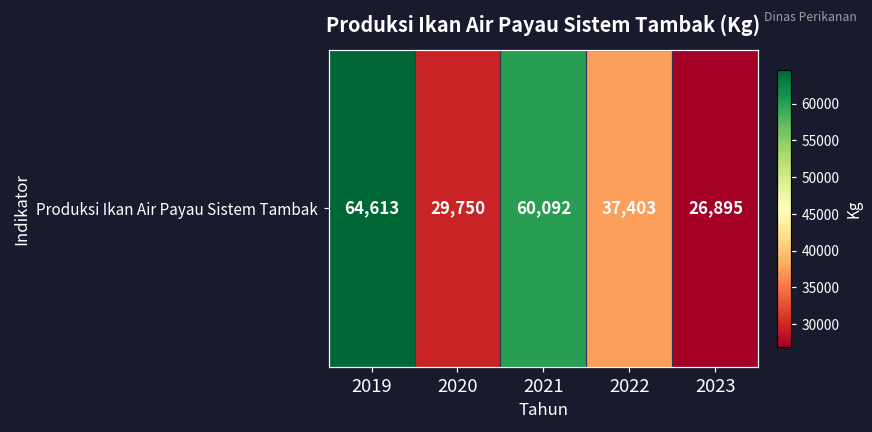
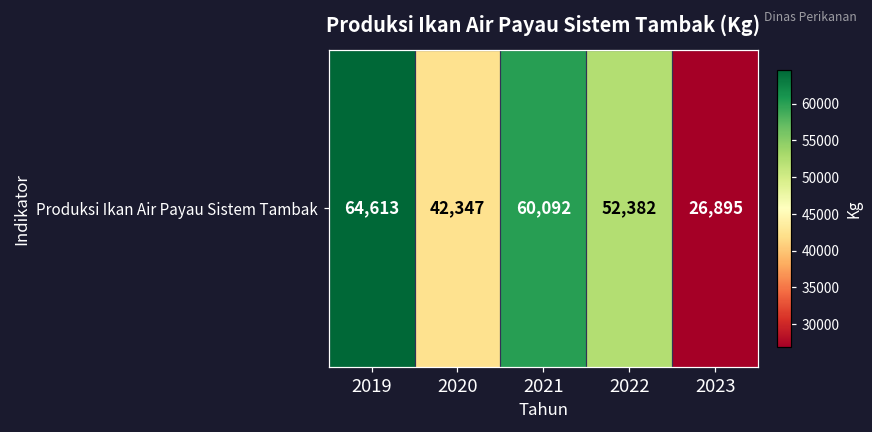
Produksi Ikan Air Payau Sistem Tambak, 2020: 29,750 -> 42,347
Produksi Ikan Air Payau Sistem Tambak, 2022: 37,403 -> 52,382
